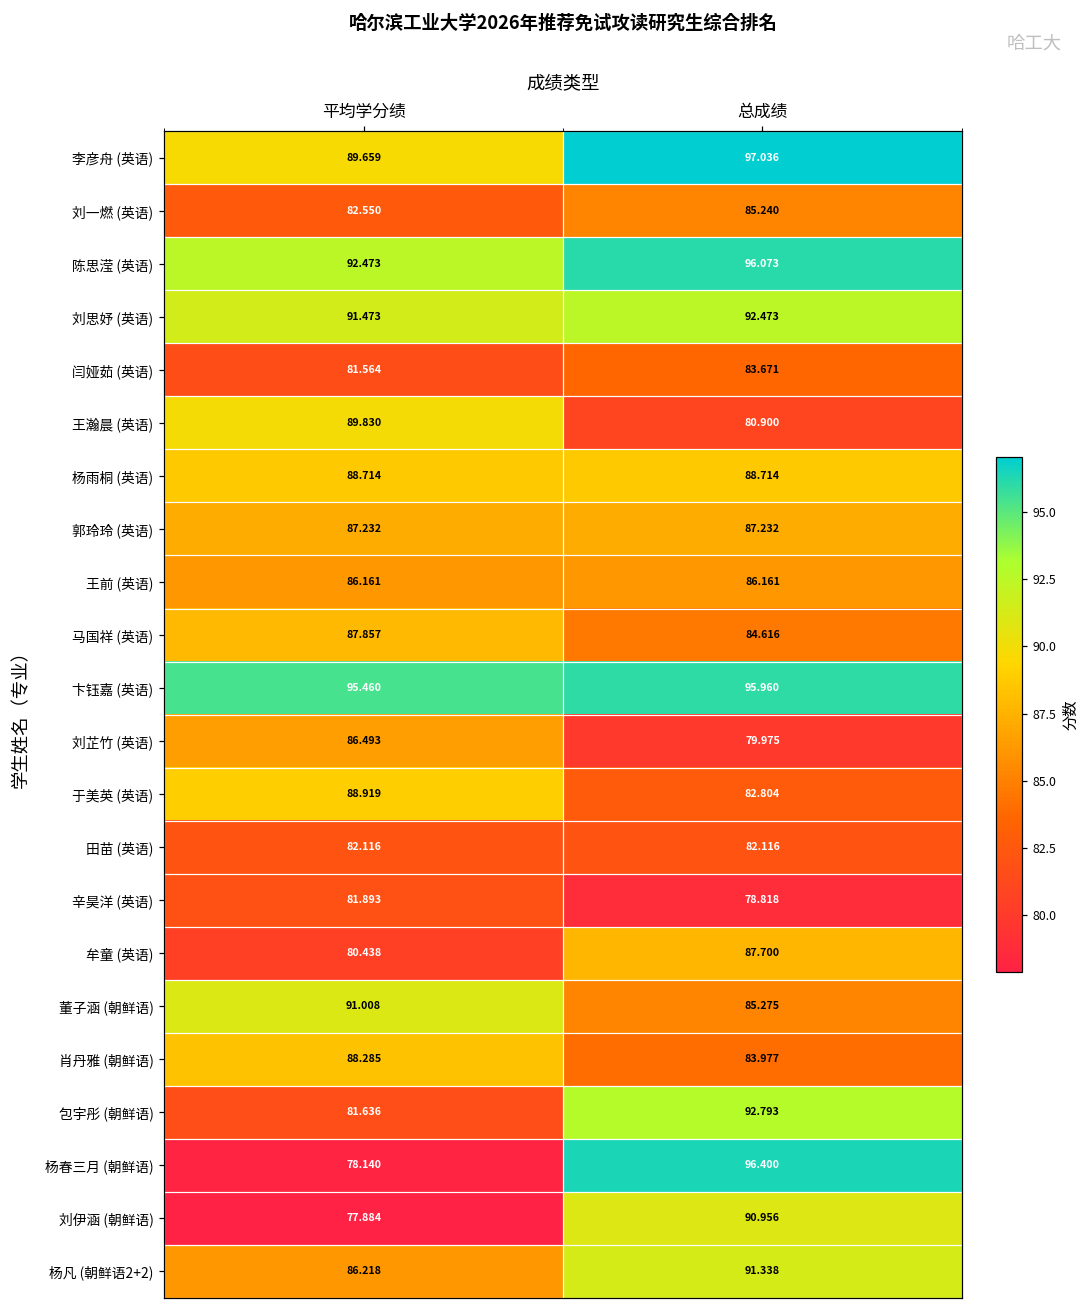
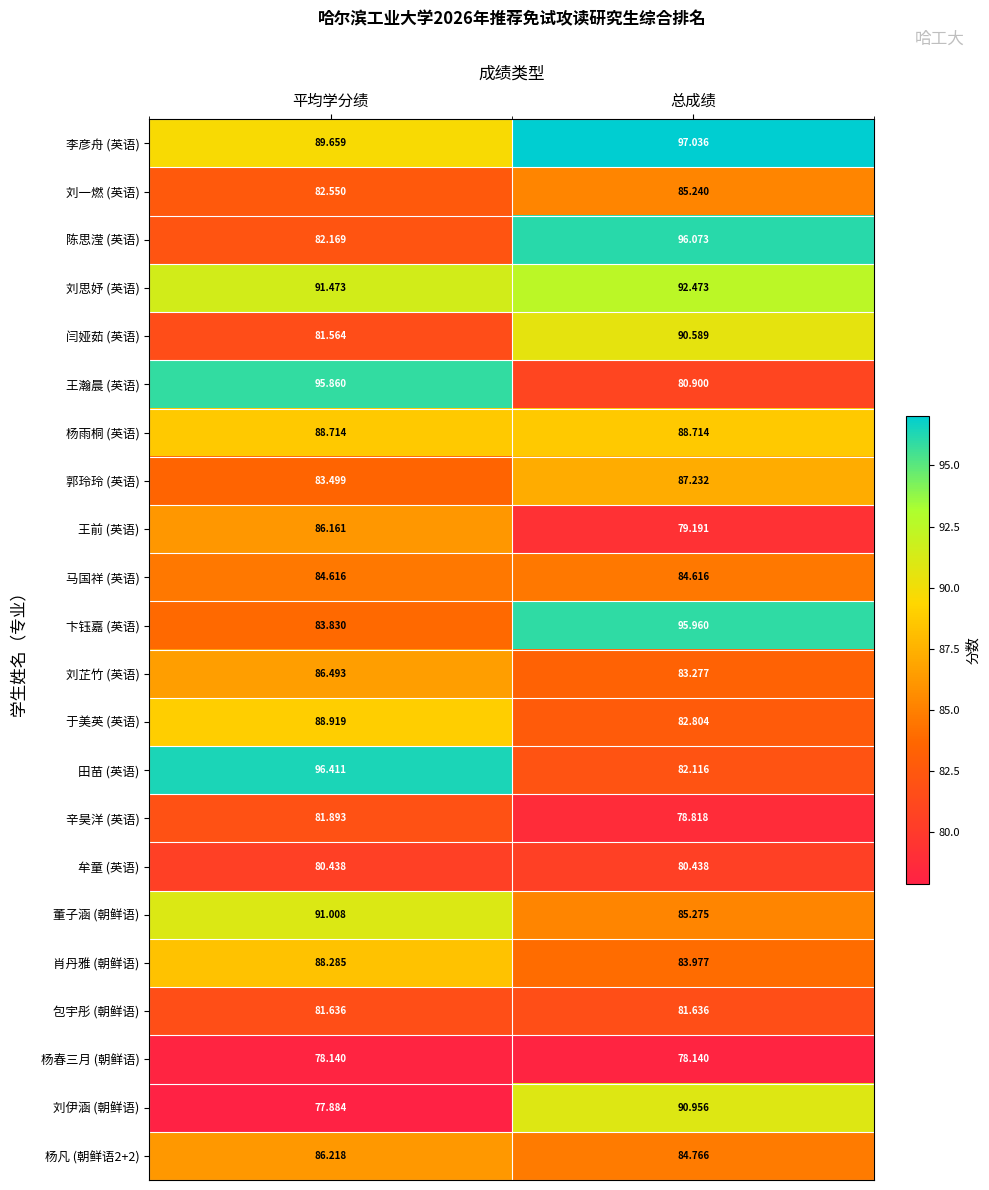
陈思滢 (英语), 平均学分绩: 92.473 -> 82.169
闫娅茹 (英语), 总成绩: 83.671 -> 90.589
王瀚晨 (英语), 平均学分绩: 89.830 -> 95.860
郭玲玲 (英语), 平均学分绩: 87.232 -> 83.499
王前 (英语), 总成绩: 86.161 -> 79.191
马国祥 (英语), 平均学分绩: 87.857 -> 84.616
卞钰嘉 (英语), 平均学分绩: 95.460 -> 83.830
刘芷竹 (英语), 总成绩: 79.975 -> 83.277
田苗 (英语), 平均学分绩: 82.116 -> 96.411
牟童 (英语), 总成绩: 87.700 -> 80.438
包宇彤 (朝鲜语), 总成绩: 92.793 -> 81.636
杨春三月 (朝鲜语), 总成绩: 96.400 -> 78.140
杨凡 (朝鲜语2+2), 总成绩: 91.338 -> 84.766
